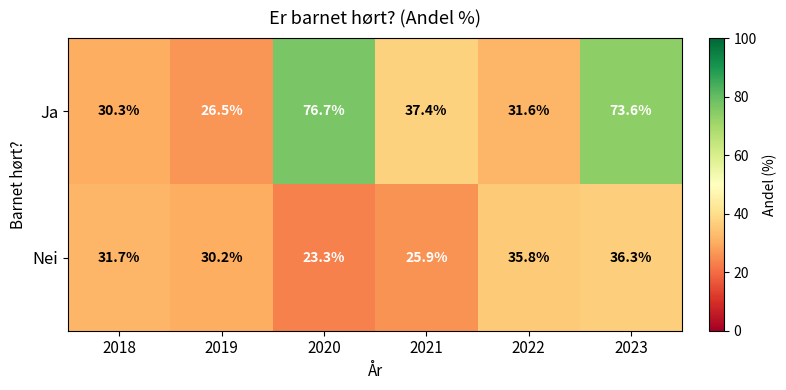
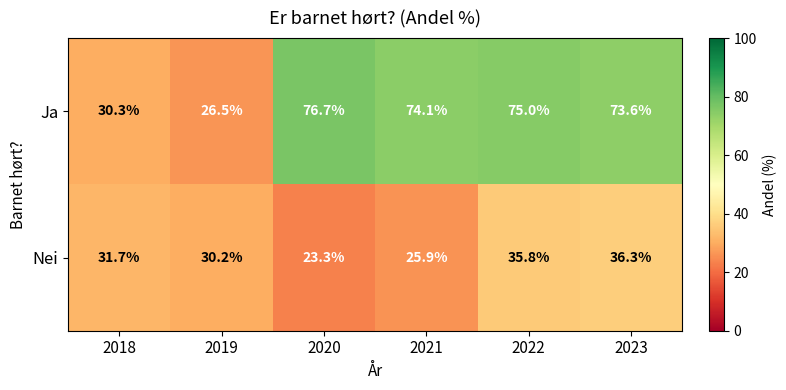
Ja, 2021: 37.4% -> 74.1%
Ja, 2022: 31.6% -> 75.0%
